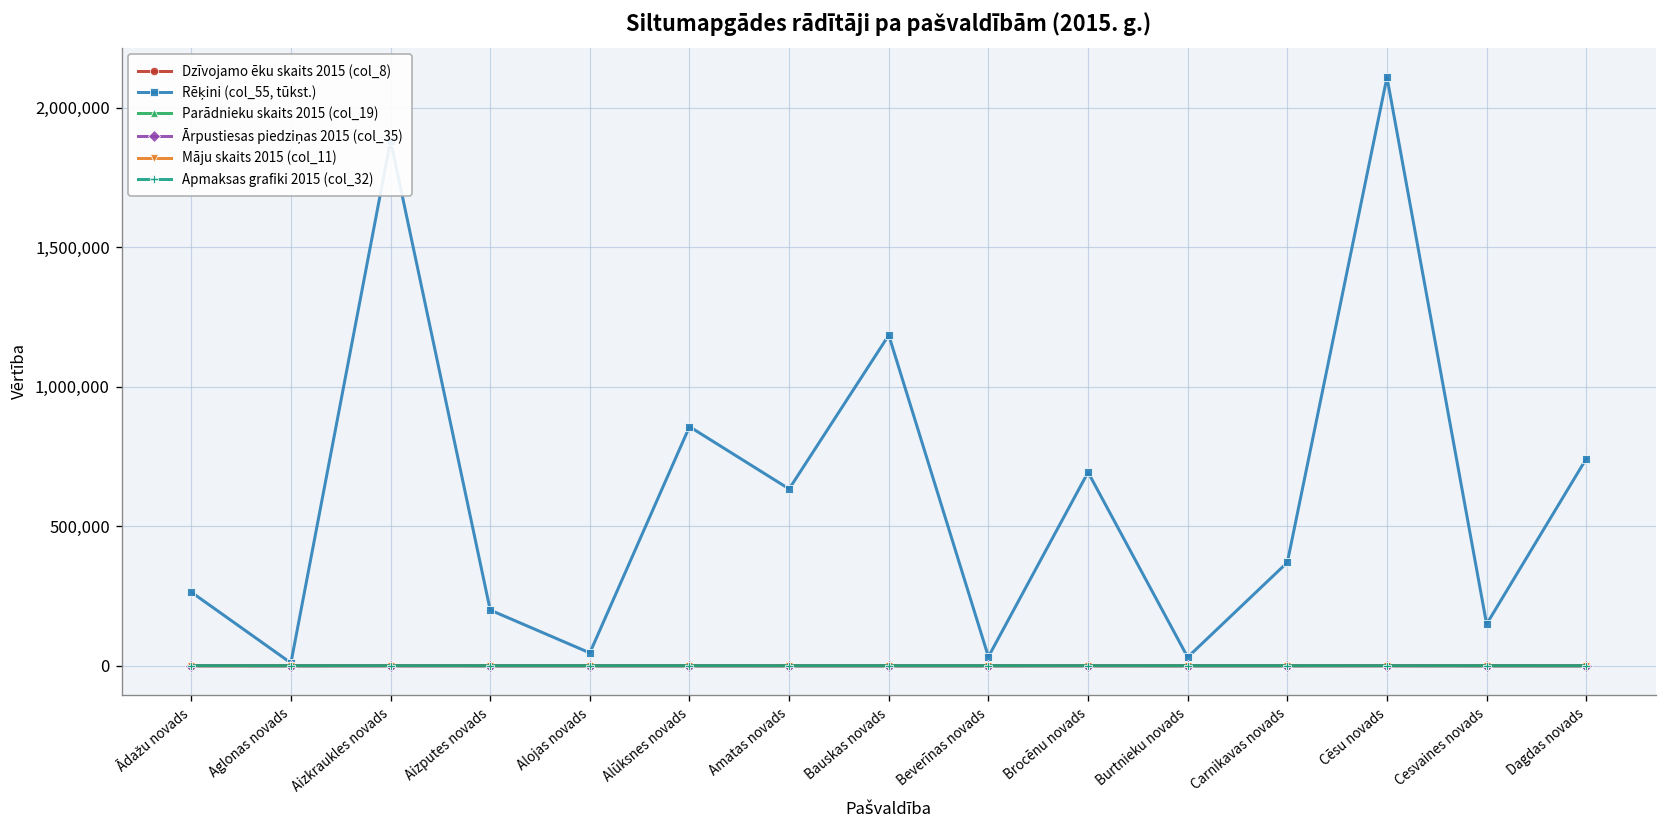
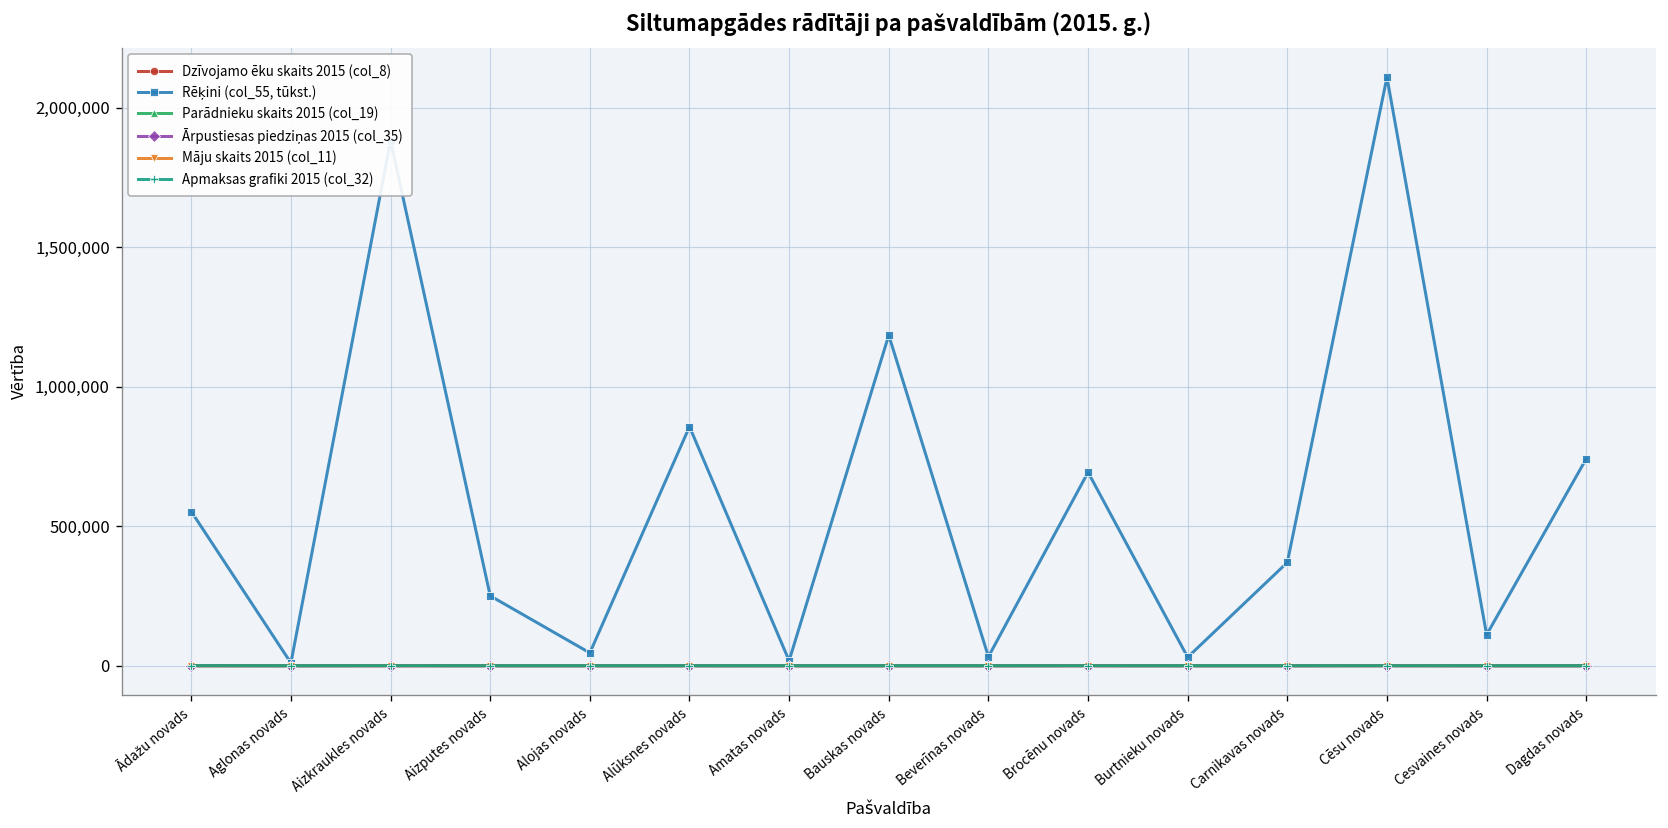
Rēķini (col_55, tūkst.), Ādažu novads: 260,000 -> 550,000
Rēķini (col_55, tūkst.), Aizputes novads: 200,000 -> 250,000
Rēķini (col_55, tūkst.), Amatas novads: 630,000 -> 20,000
Rēķini (col_55, tūkst.), Cesvaines novads: 150,000 -> 110,000
